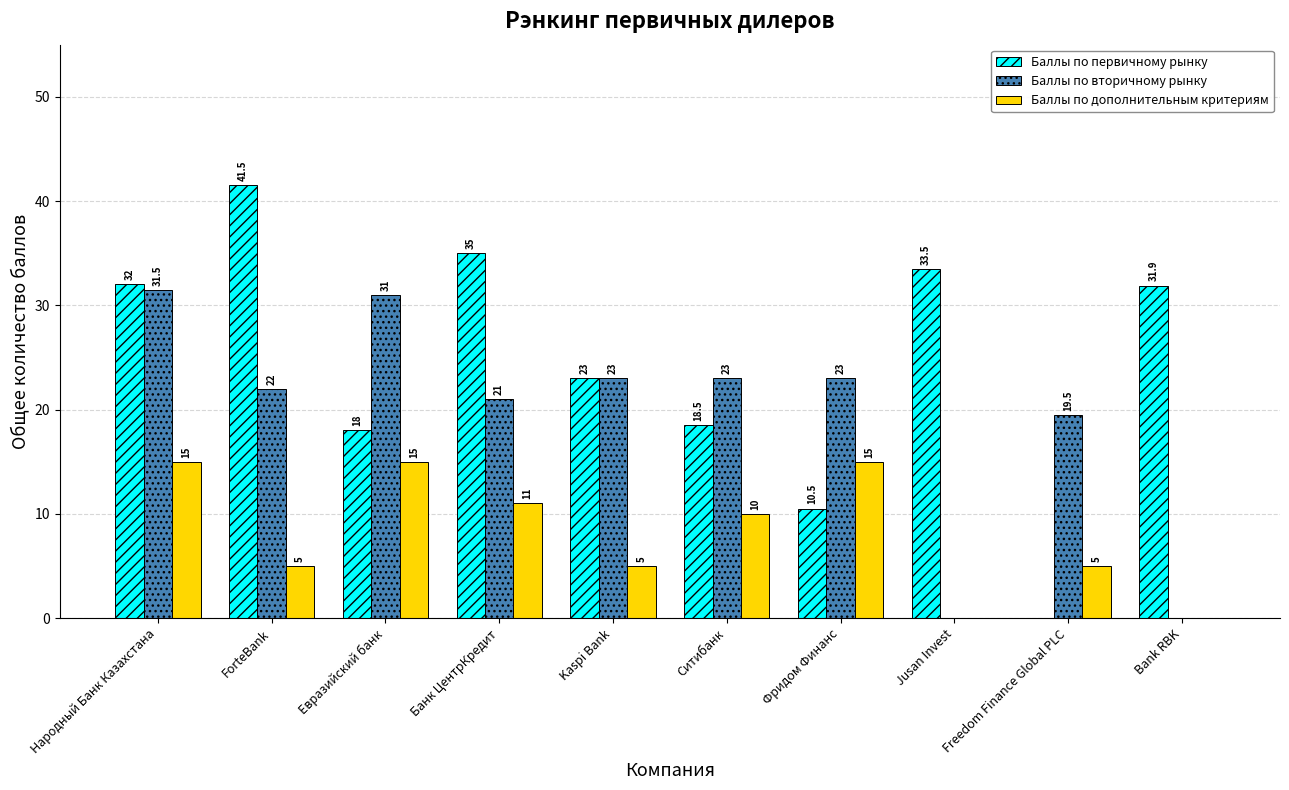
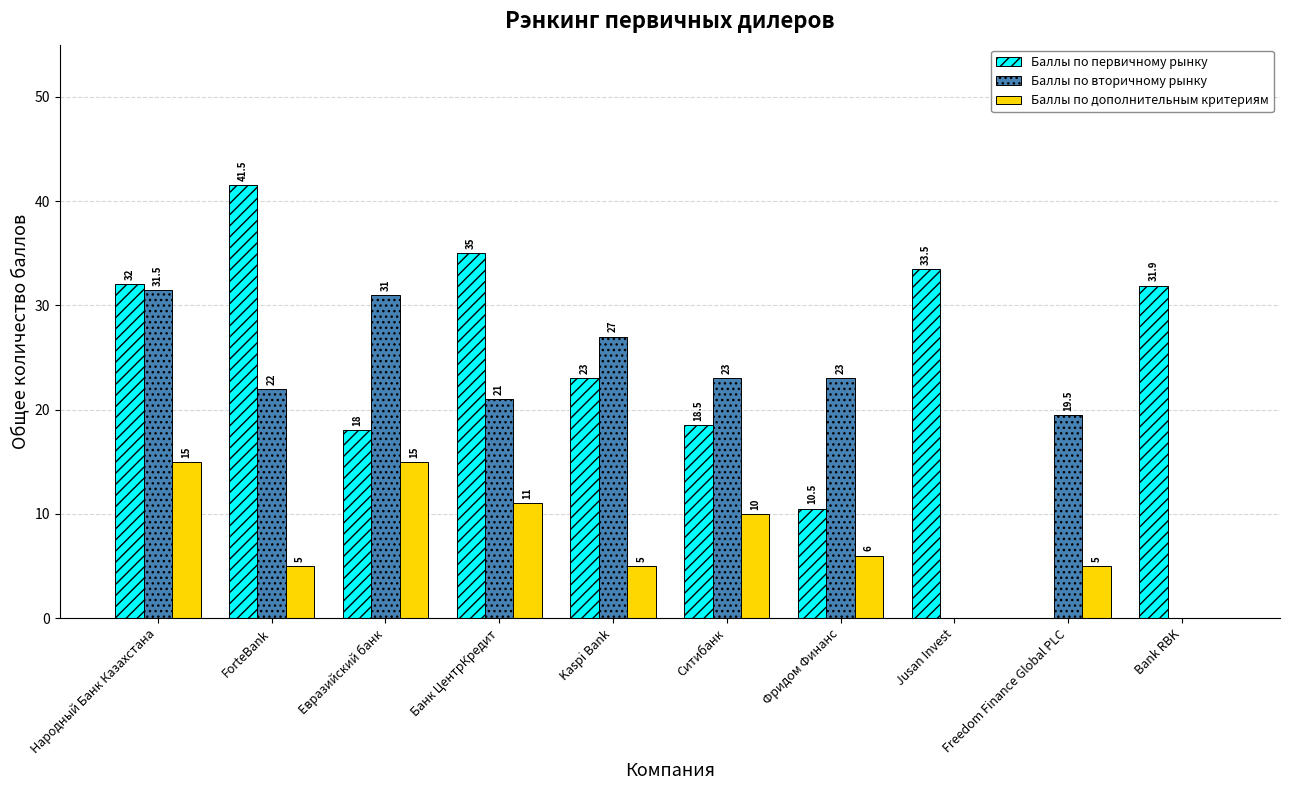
Баллы по вторичному рынку, Kaspi Bank: 23 -> 27
Баллы по дополнительным критериям, Фридом Финанс: 15 -> 6
